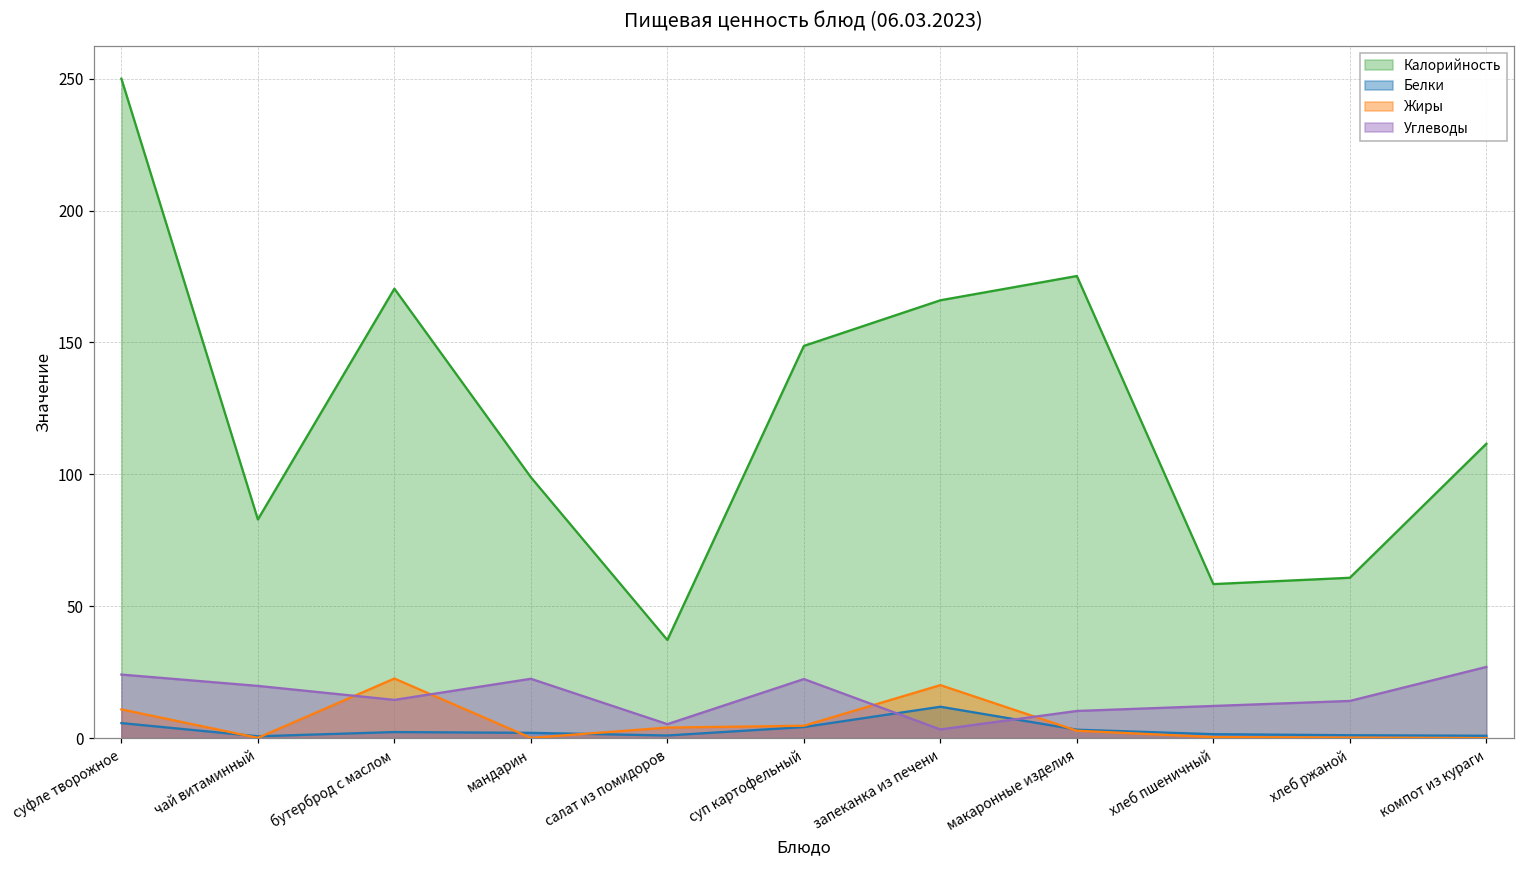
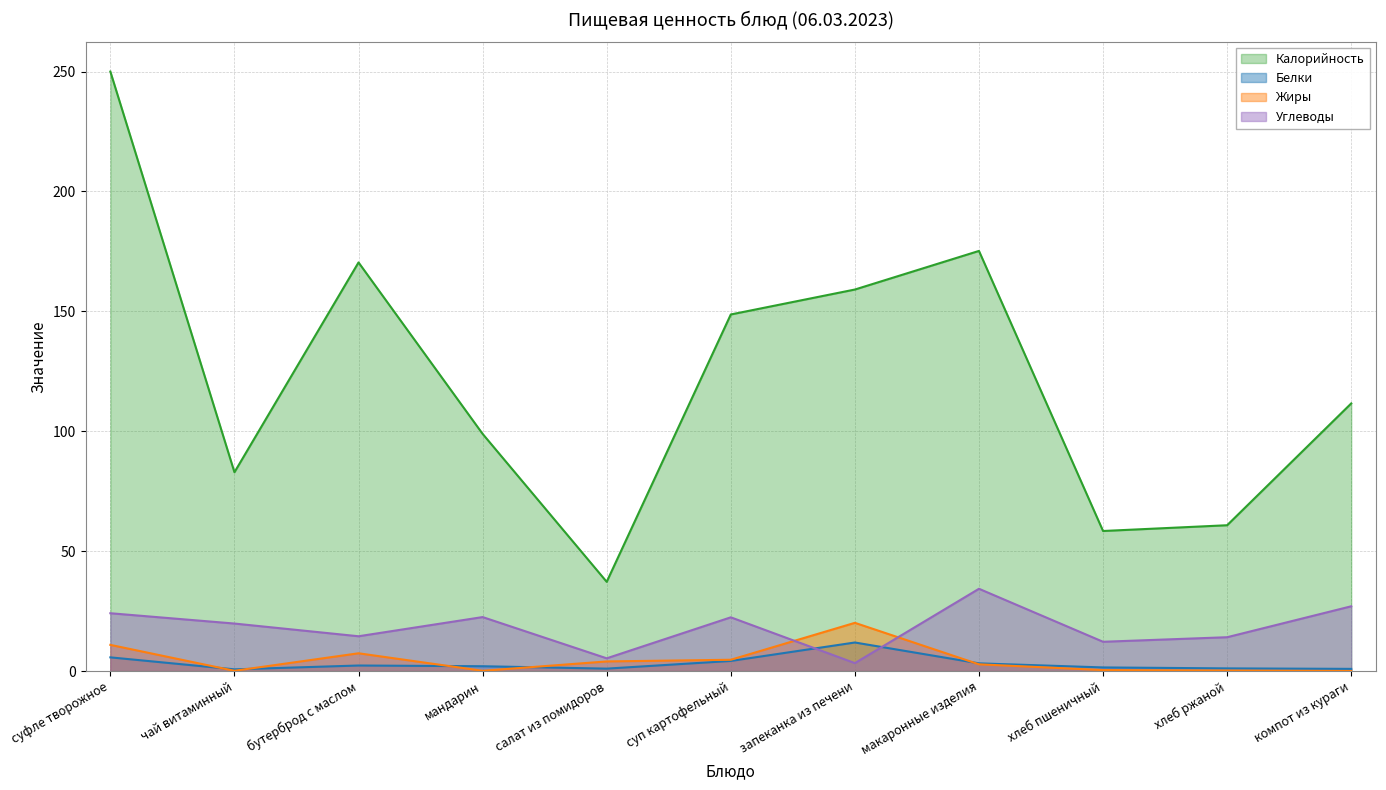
Жиры, бутерброд с маслом: 23 -> 7
Калорийность, запеканка из печени: 166 -> 159
Углеводы, макаронные изделия: 10 -> 34
